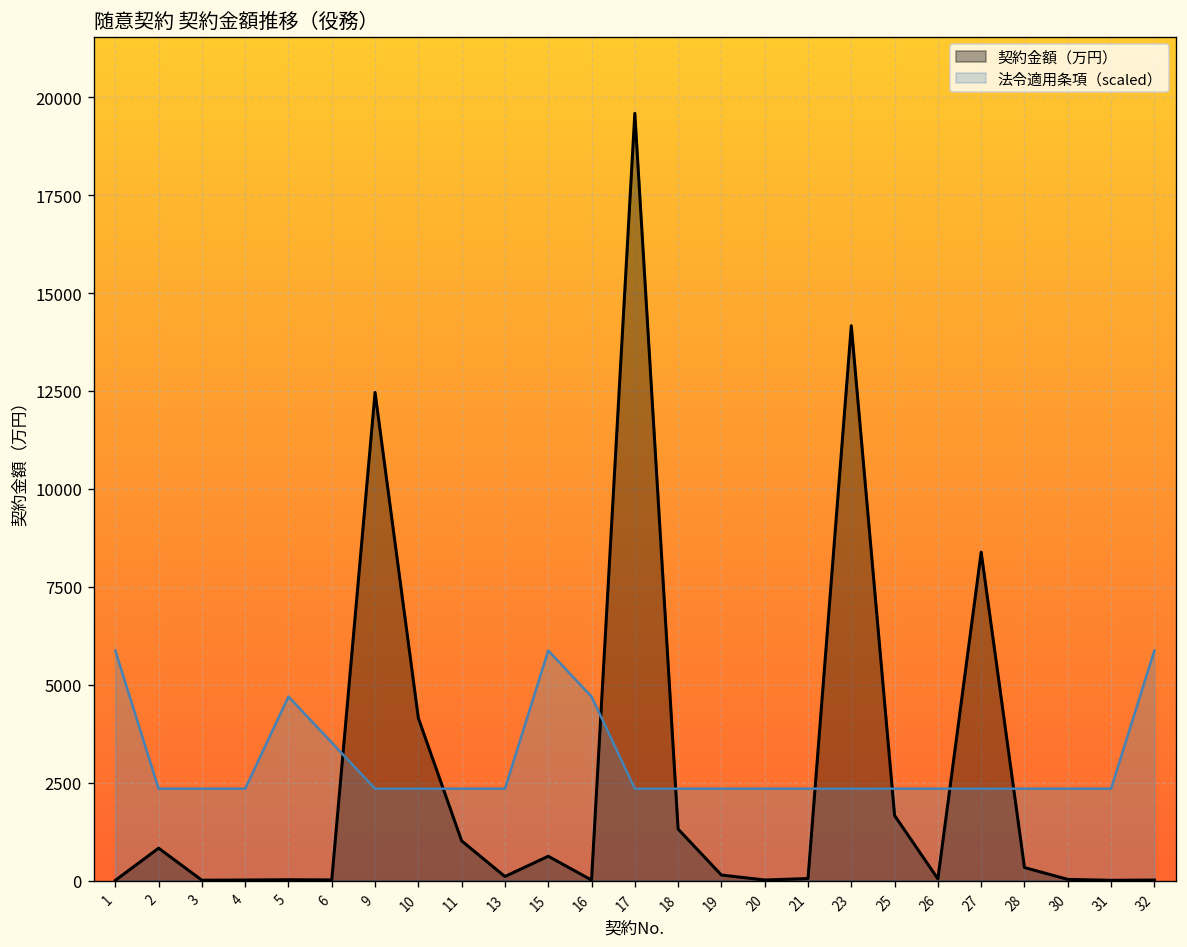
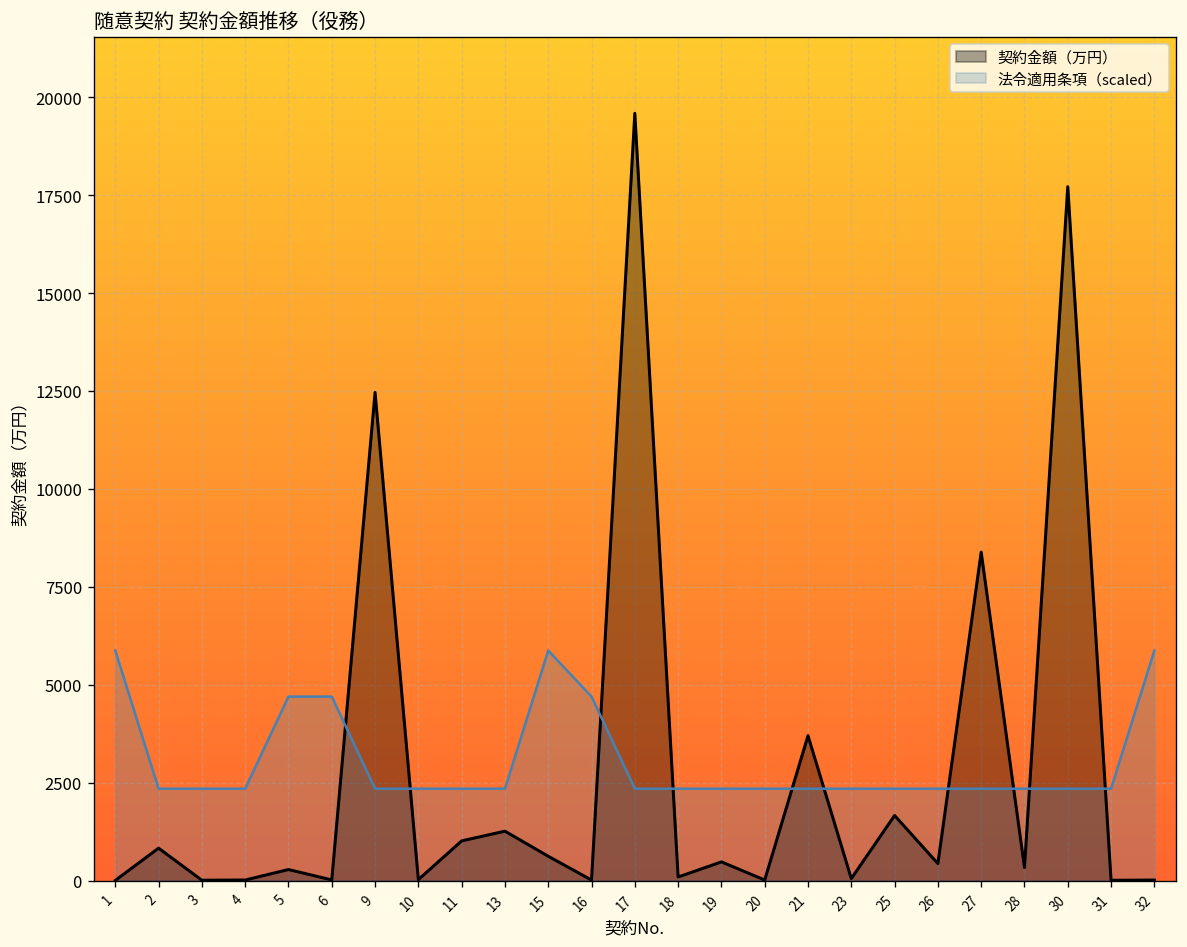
契約金額（万円）, 5: 0 -> 300
法令適用条項（scaled）, 6: 3500 -> 4700
契約金額（万円）, 10: 4200 -> 0
契約金額（万円）, 13: 100 -> 1300
契約金額（万円）, 18: 1300 -> 100
契約金額（万円）, 19: 100 -> 500
契約金額（万円）, 21: 100 -> 3700
契約金額（万円）, 23: 14200 -> 100
契約金額（万円）, 26: 0 -> 400
契約金額（万円）, 30: 0 -> 17700
